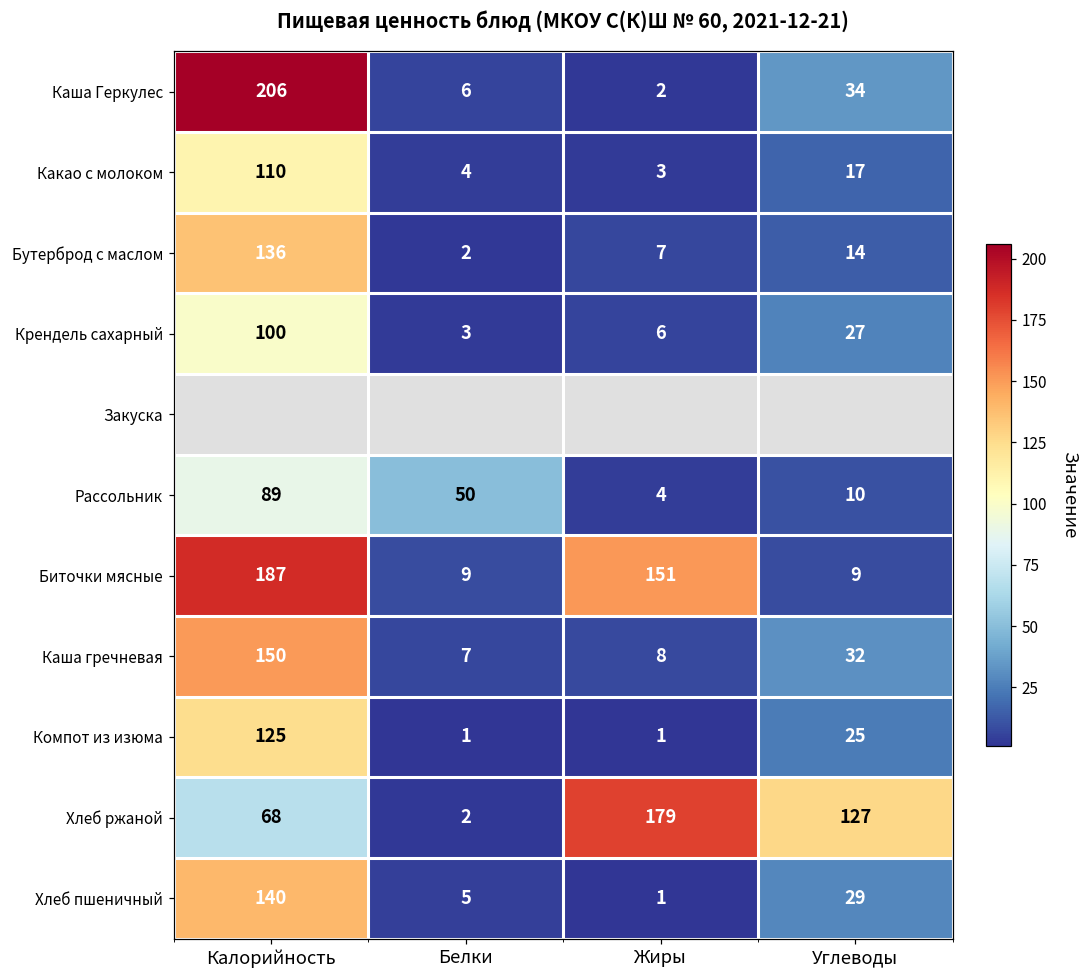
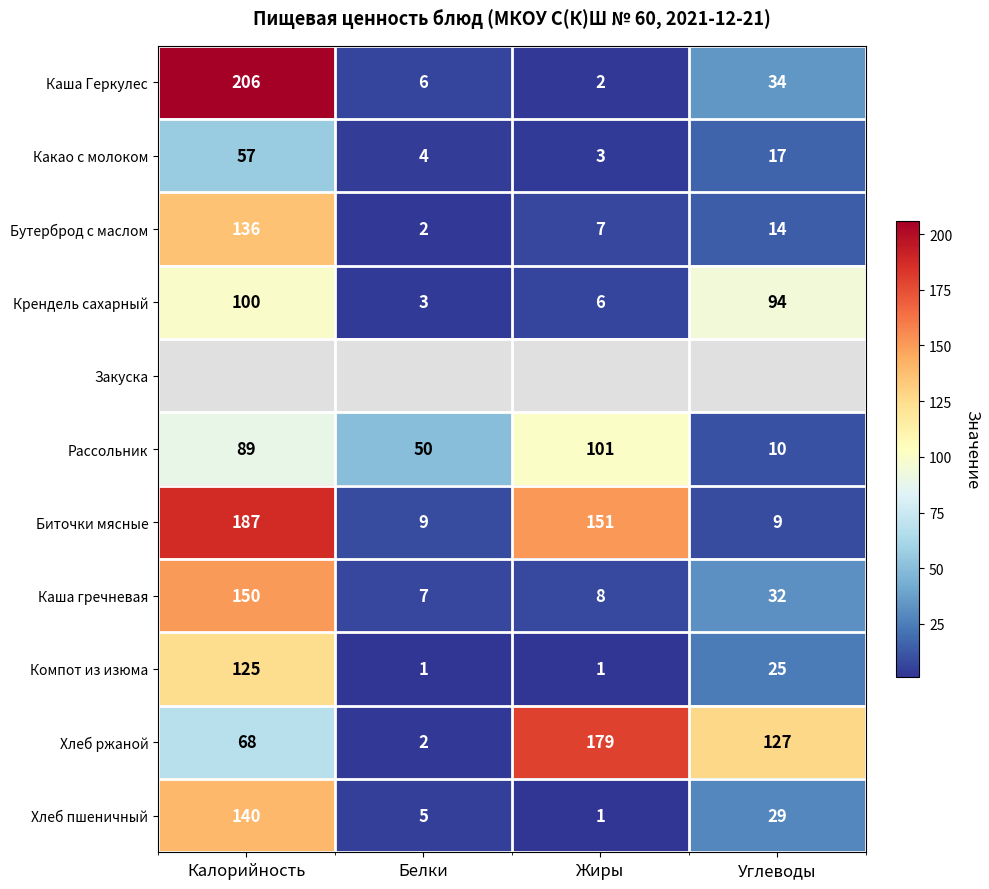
Какао с молоком, Калорийность: 110 -> 57
Крендель сахарный, Углеводы: 27 -> 94
Рассольник, Жиры: 4 -> 101
